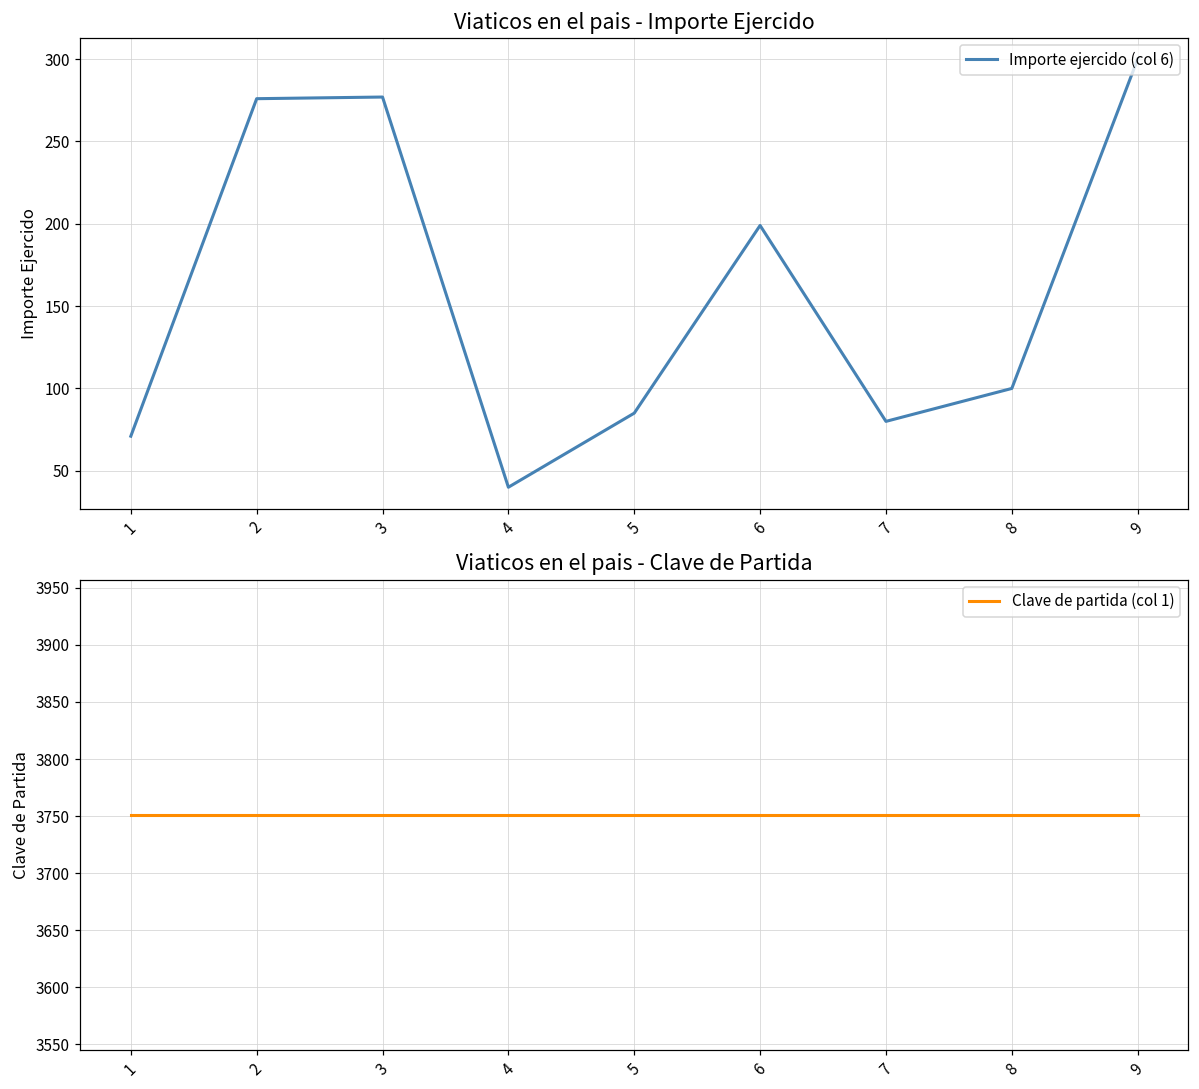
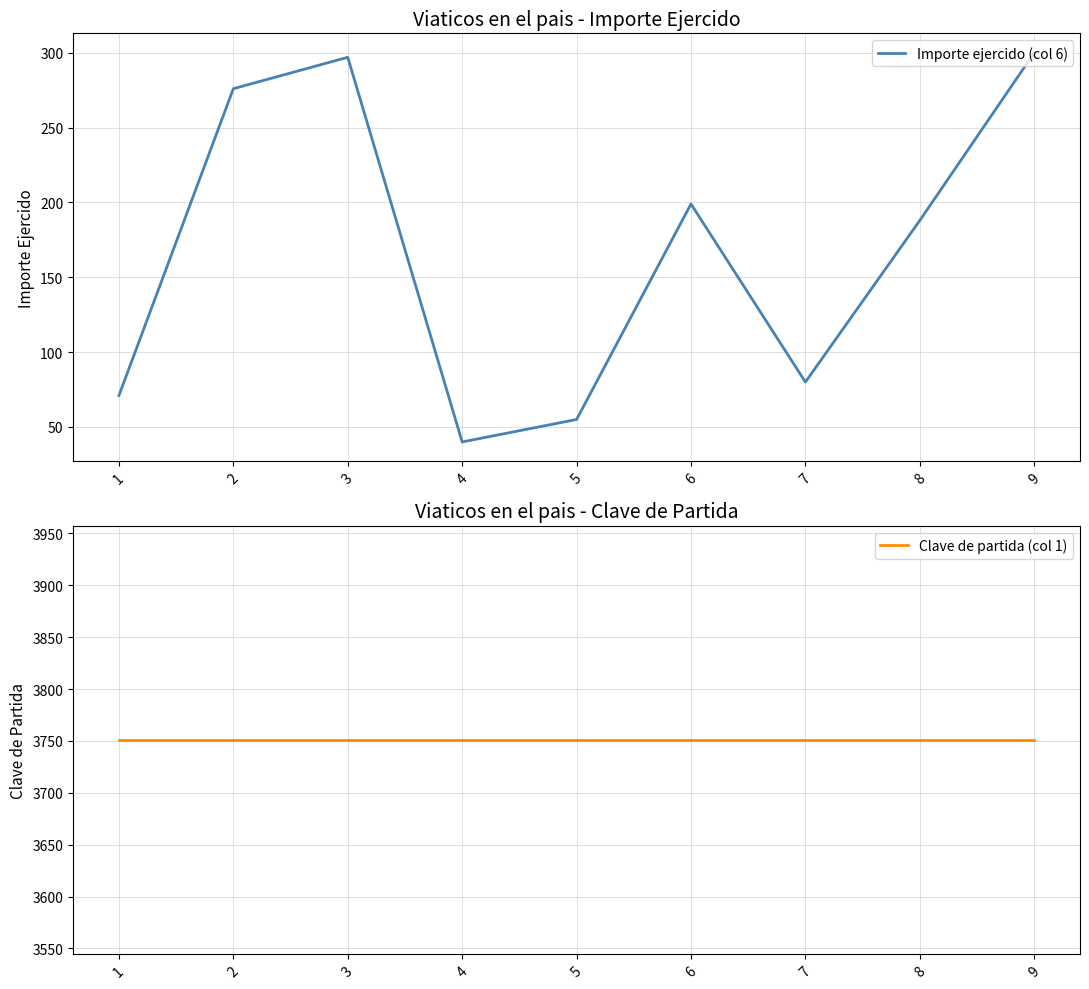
Viaticos en el pais - Importe Ejercido, 3: 277 -> 297
Viaticos en el pais - Importe Ejercido, 5: 85 -> 55
Viaticos en el pais - Importe Ejercido, 8: 100 -> 188
